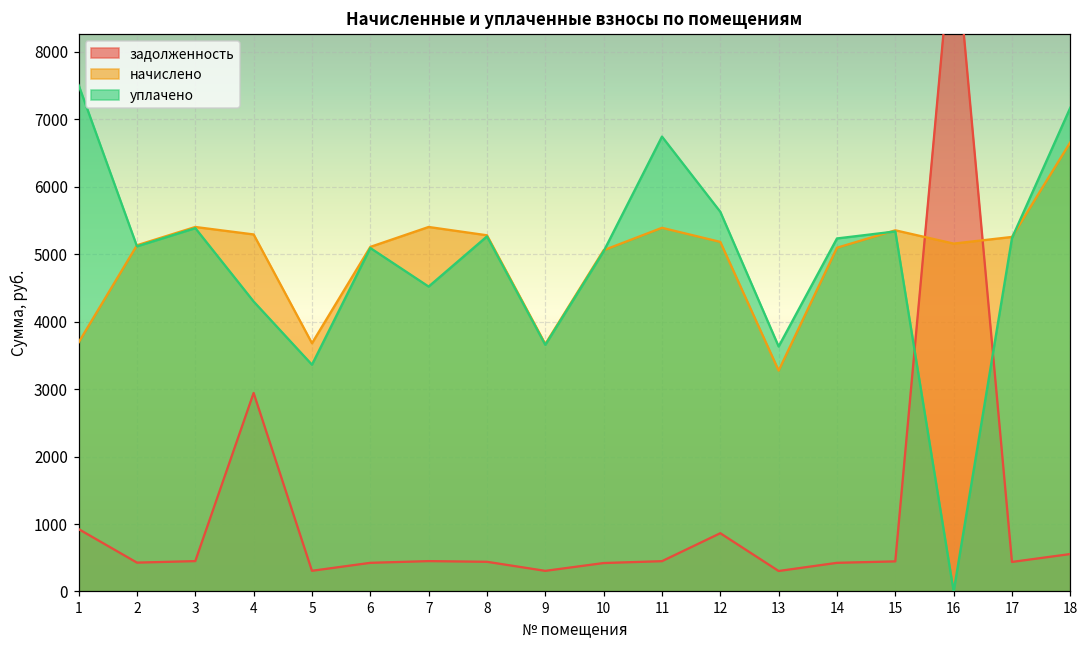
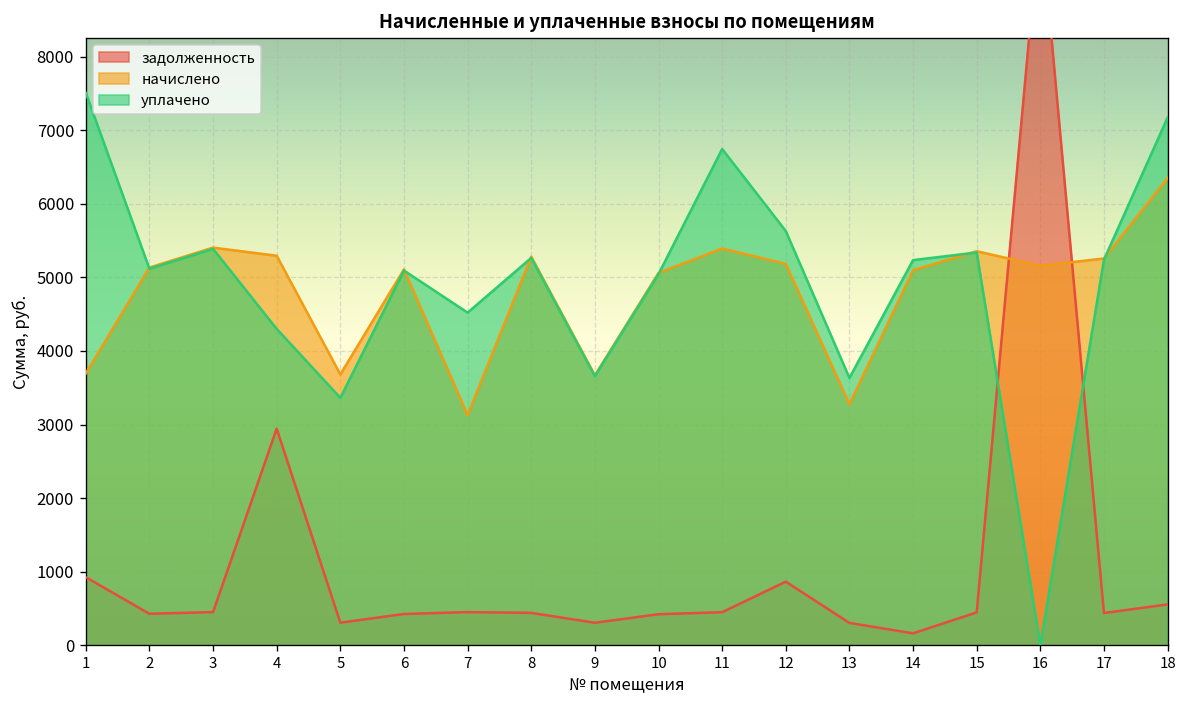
начислено, 7: 5400 -> 3100
задолженность, 14: 400 -> 200
начислено, 18: 6700 -> 6400
